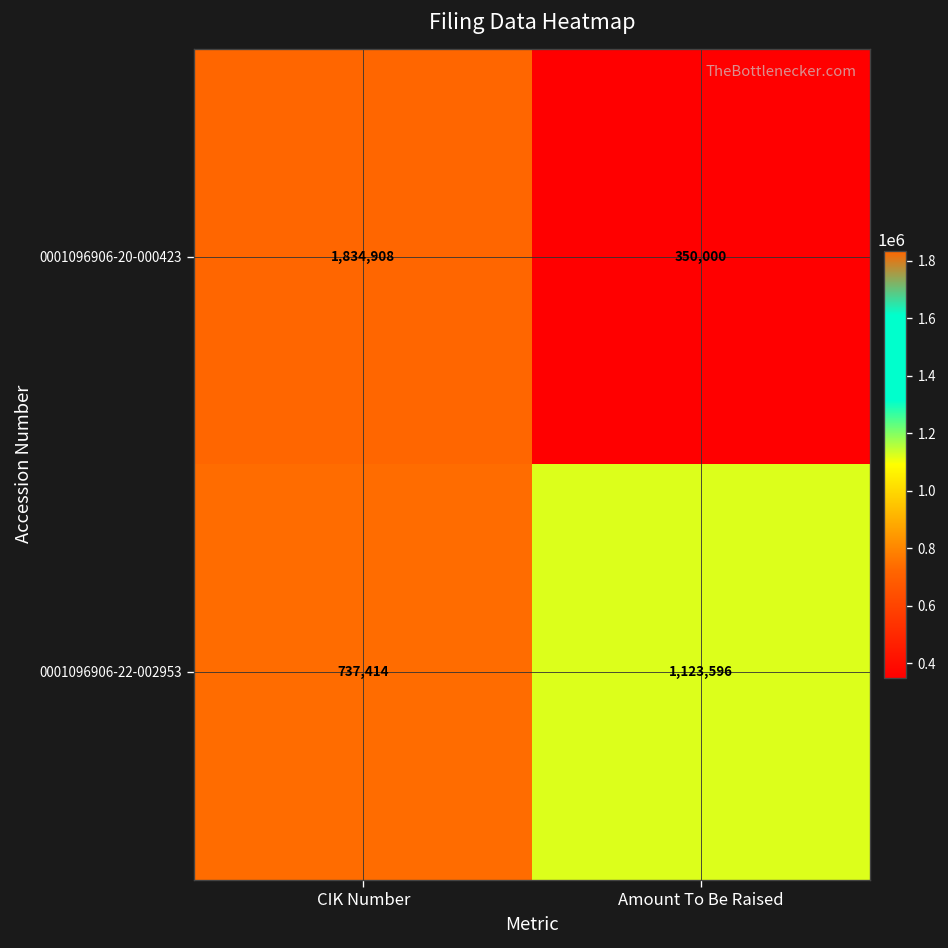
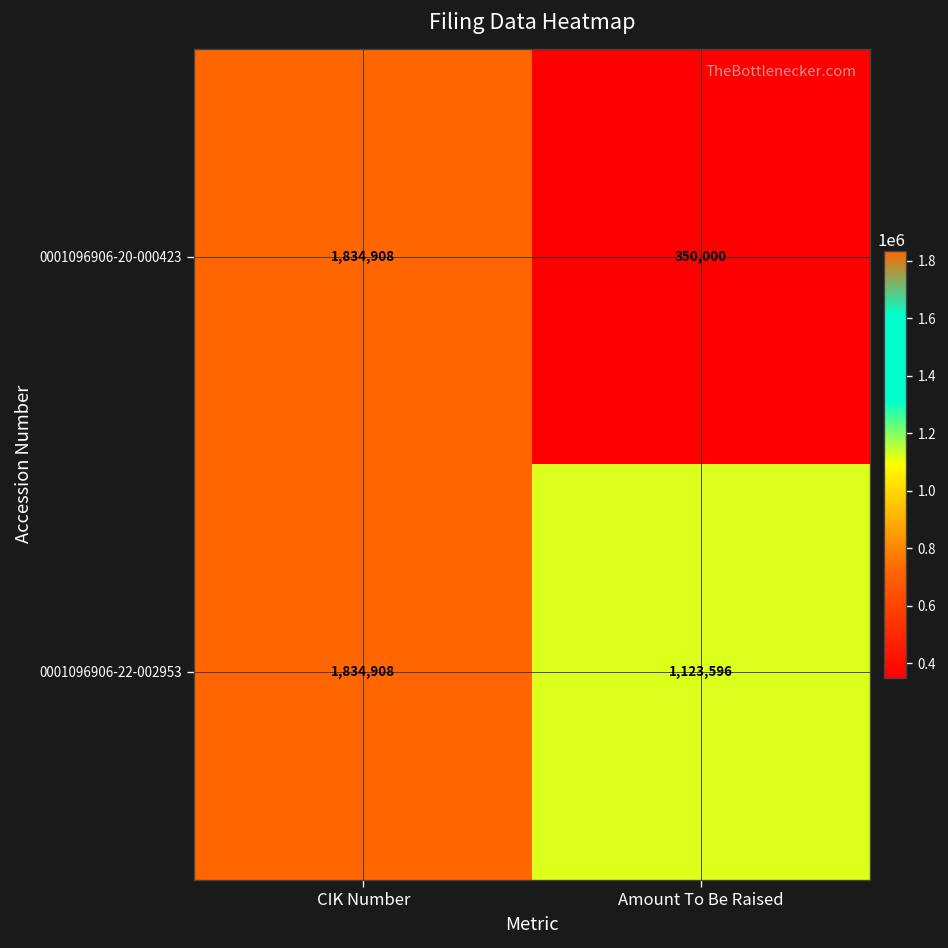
0001096906-22-002953, CIK Number: 737,414 -> 1,834,908
